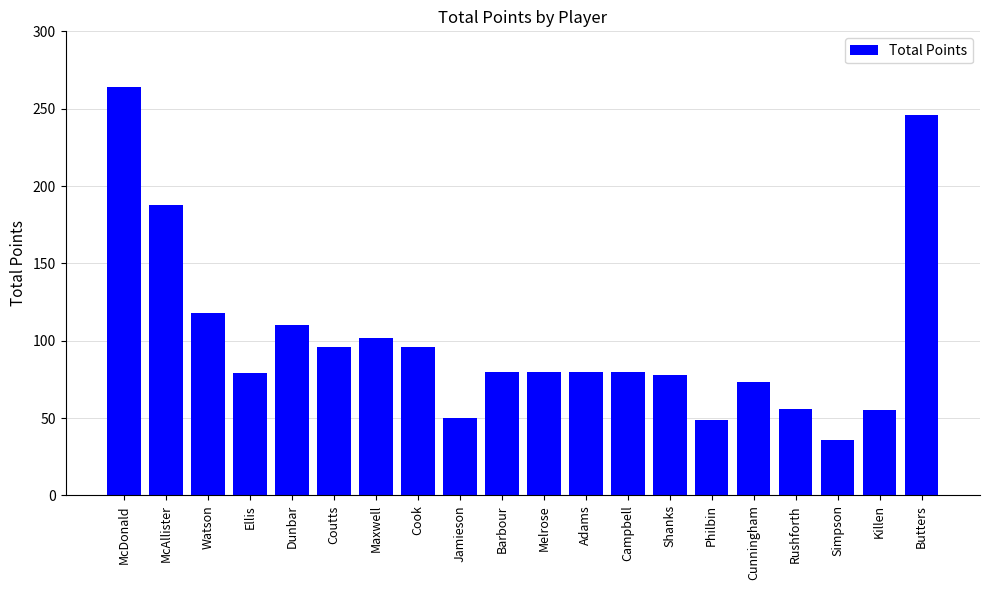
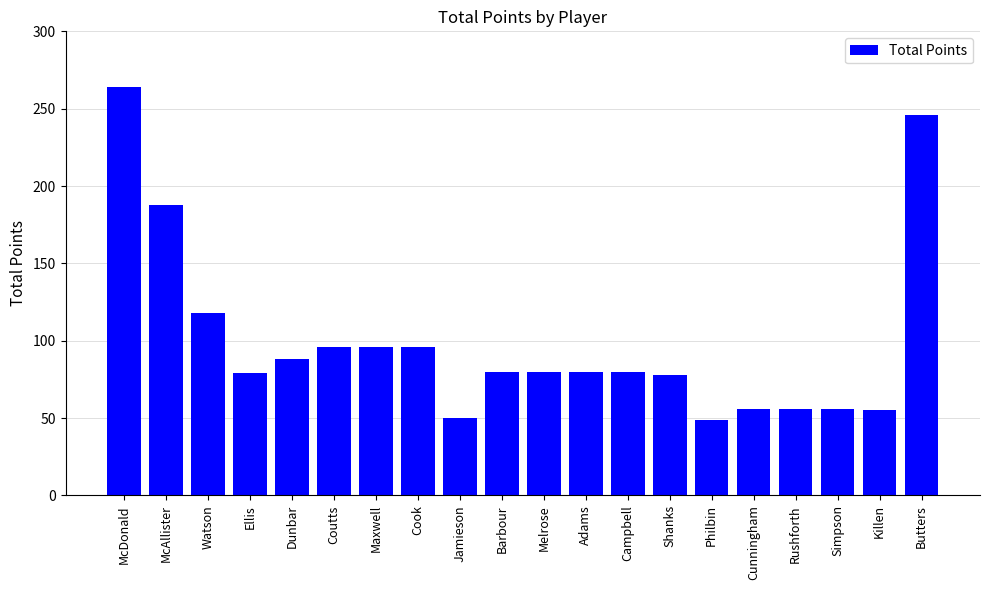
Dunbar: 110 -> 88
Maxwell: 102 -> 96
Cunningham: 73 -> 56
Simpson: 36 -> 56
